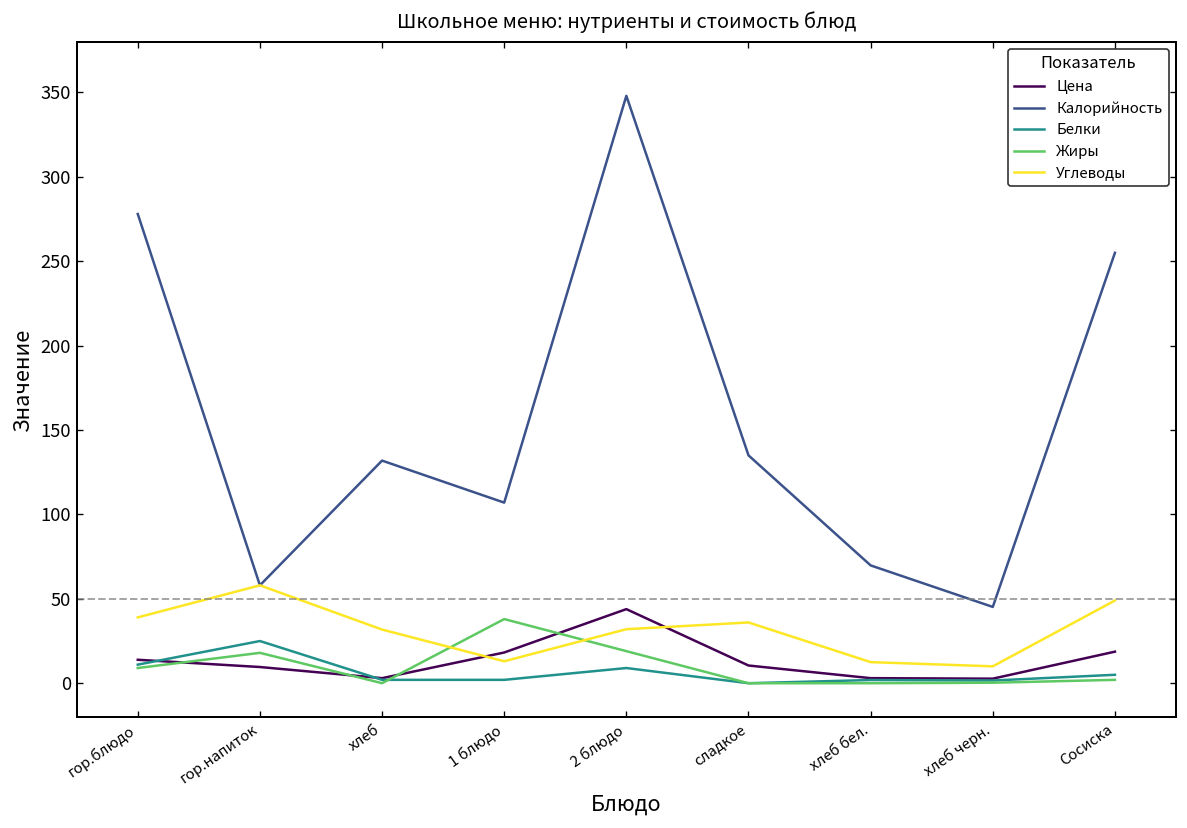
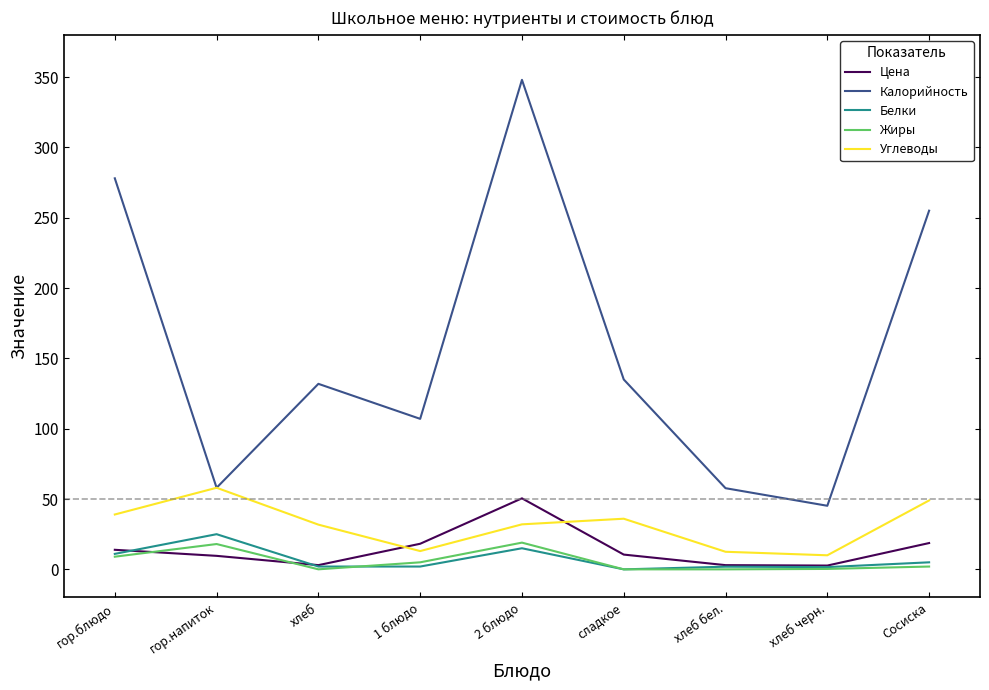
Жиры, 1 блюдо: 38 -> 5
Цена, 2 блюдо: 44 -> 51
Белки, 2 блюдо: 9 -> 15
Калорийность, хлеб бел.: 70 -> 58
